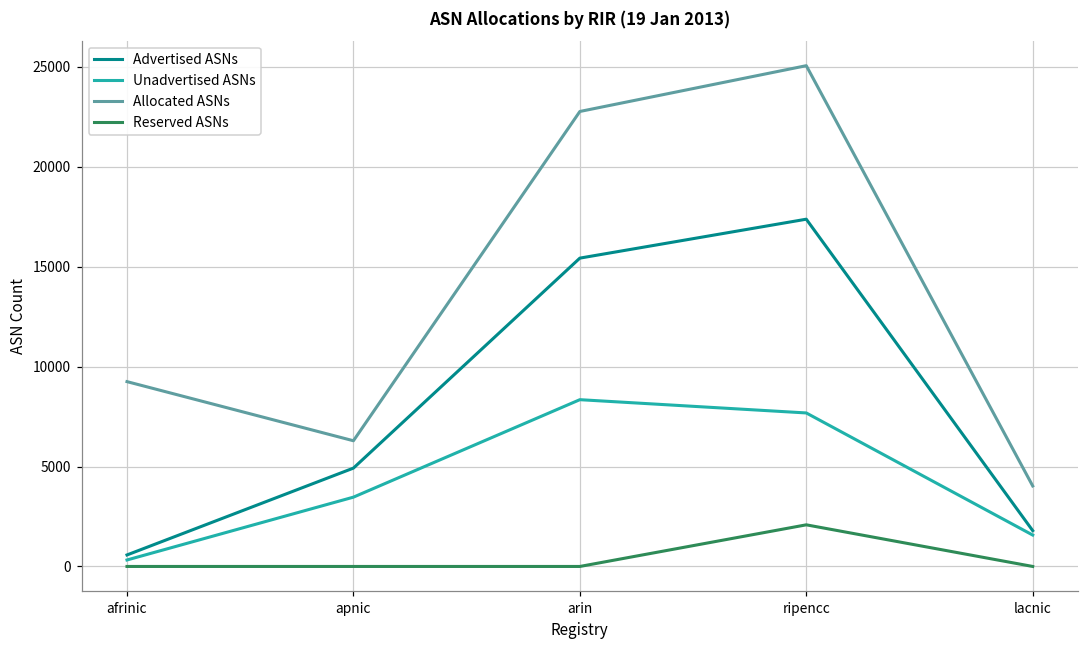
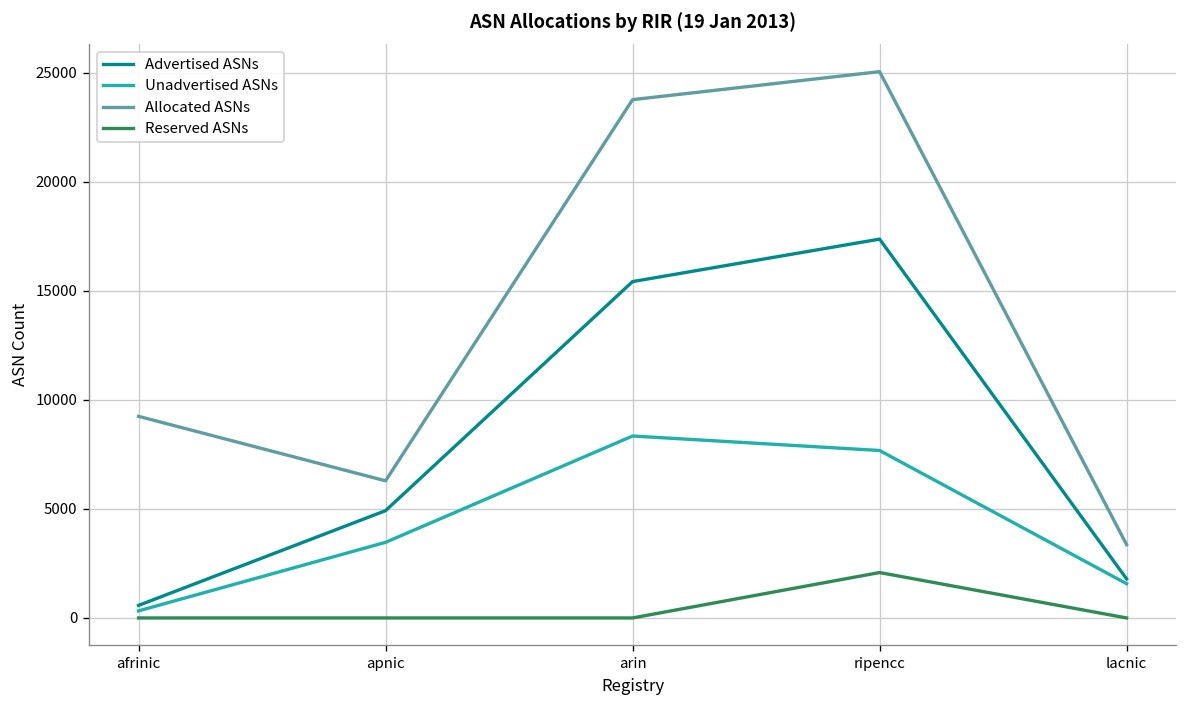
Allocated ASNs, arin: 22800 -> 23800
Allocated ASNs, lacnic: 4000 -> 3400
